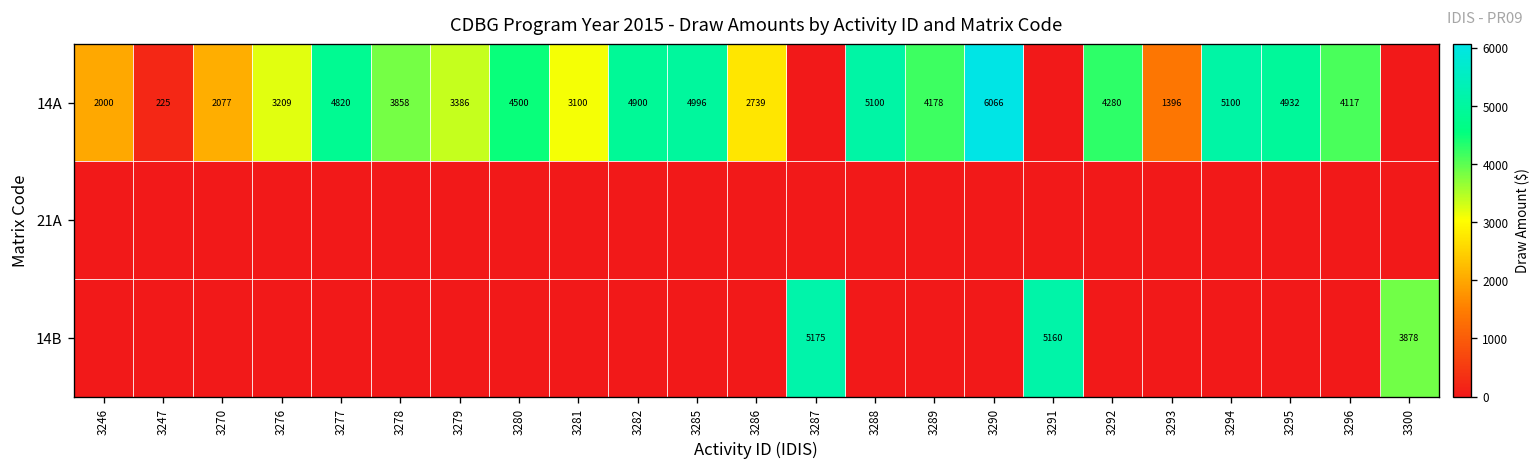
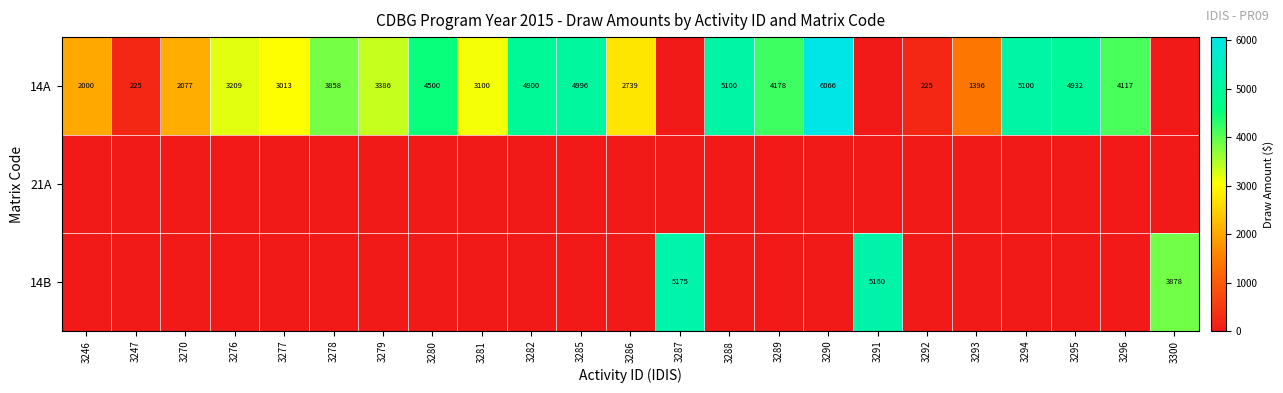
14A, 3277: 4820 -> 3013
14A, 3292: 4280 -> 225
